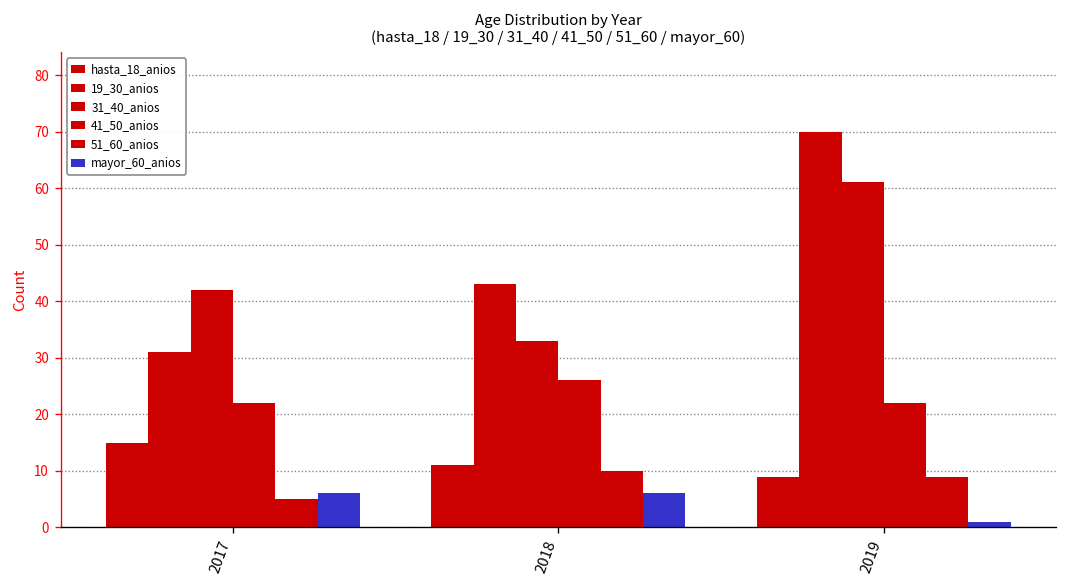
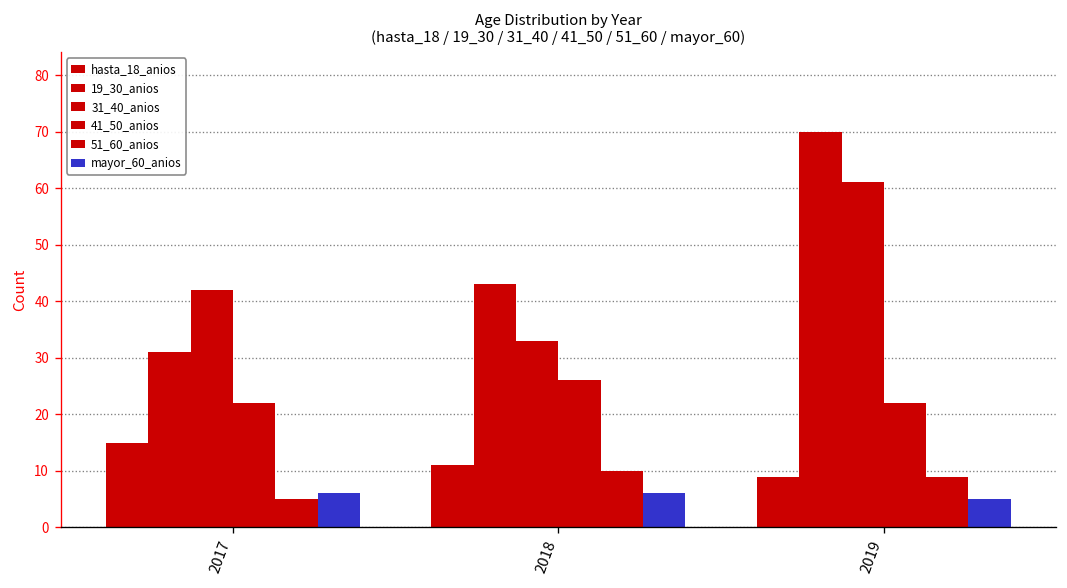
mayor_60_anios, 2019: 1 -> 5
